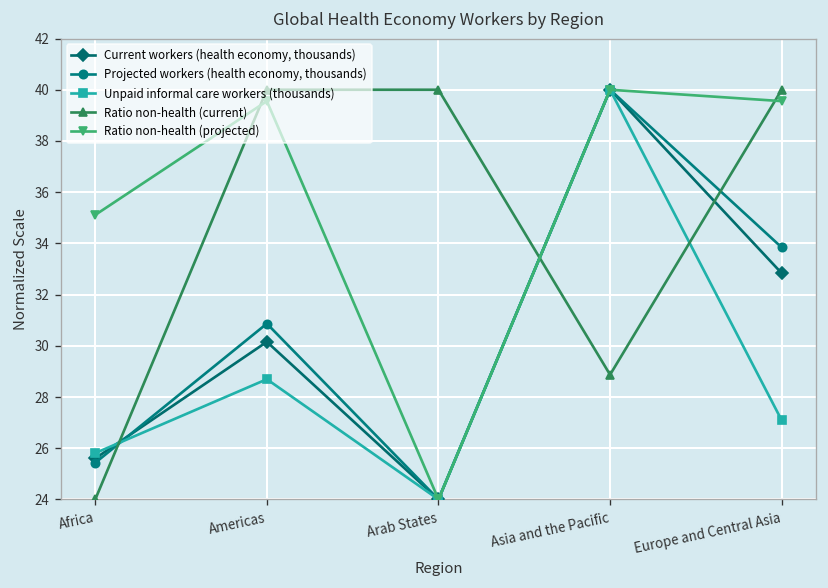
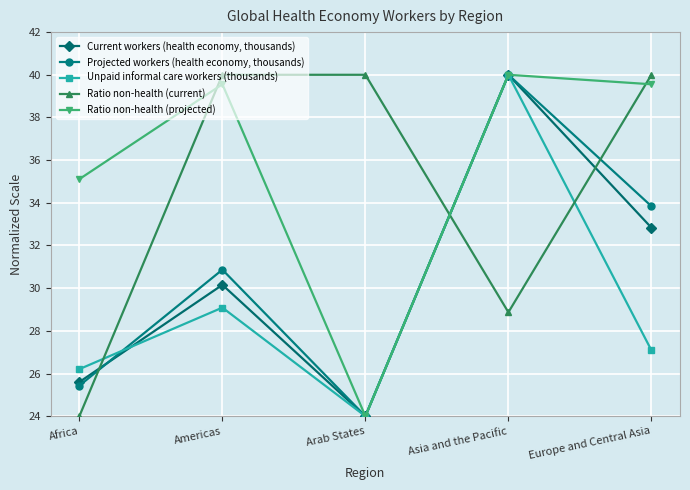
Unpaid informal care workers (thousands), Africa: 25.8 -> 26.2
Unpaid informal care workers (thousands), Americas: 28.7 -> 29.1
